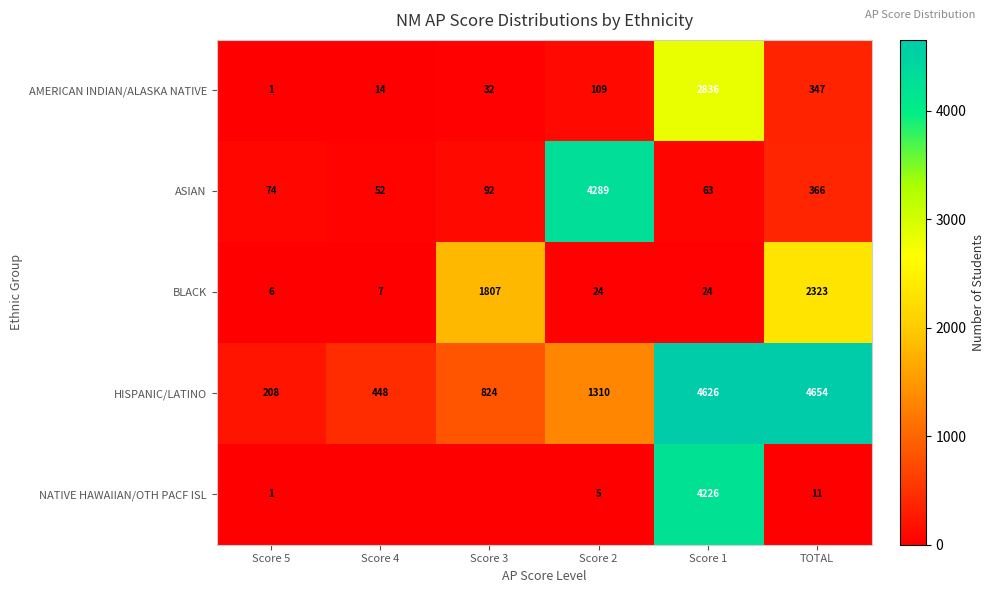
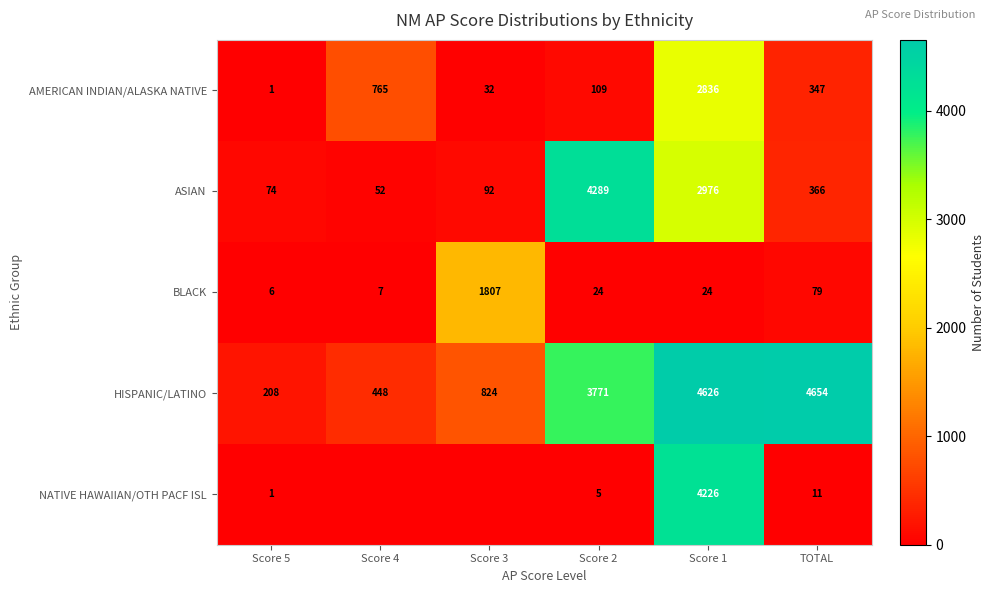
AMERICAN INDIAN/ALASKA NATIVE, Score 4: 14 -> 765
ASIAN, Score 1: 63 -> 2976
BLACK, TOTAL: 2323 -> 79
HISPANIC/LATINO, Score 2: 1310 -> 3771
